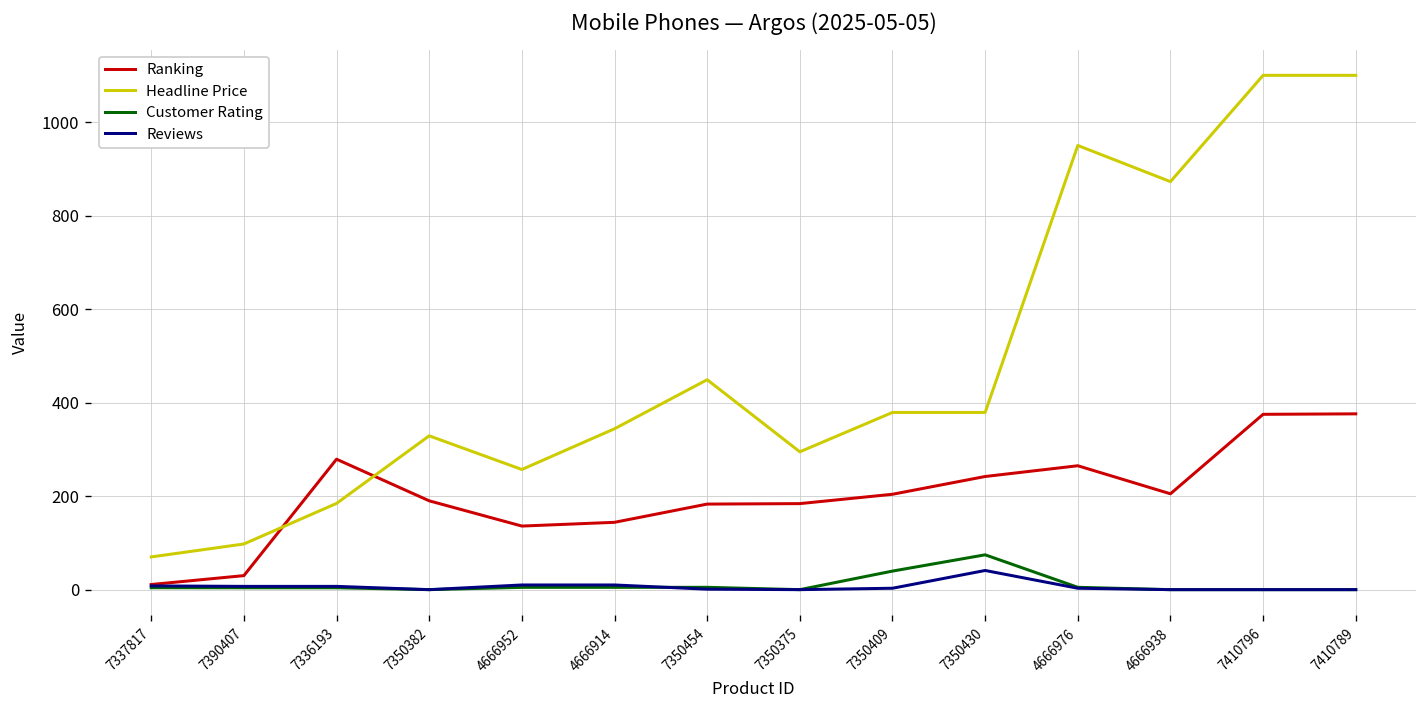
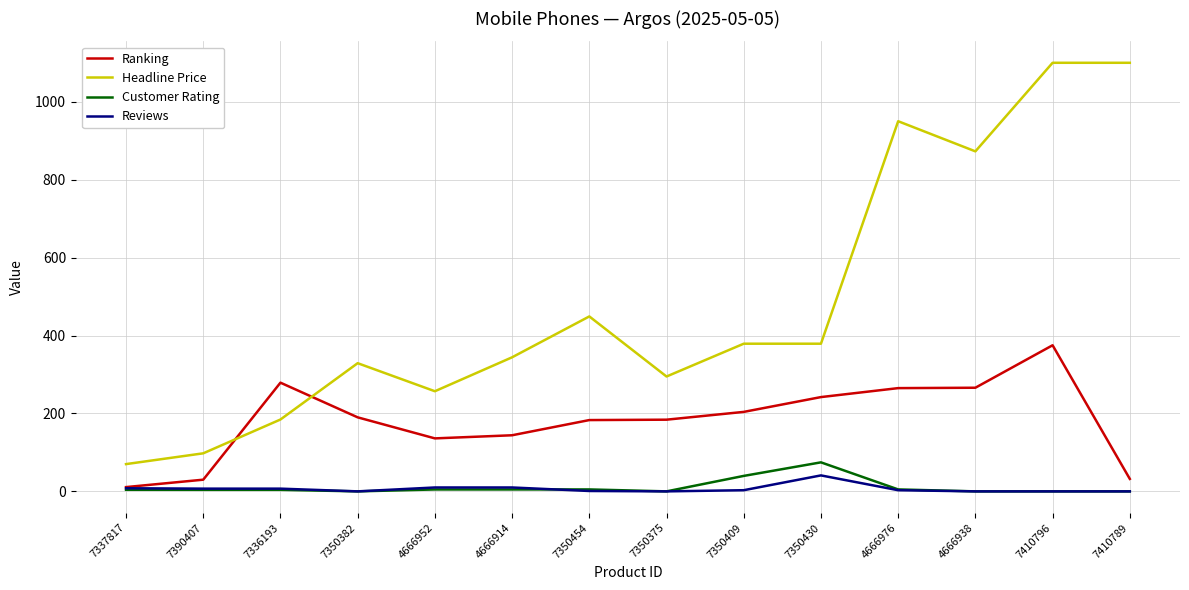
Ranking, 4666938: 210 -> 270
Ranking, 7410789: 380 -> 30
